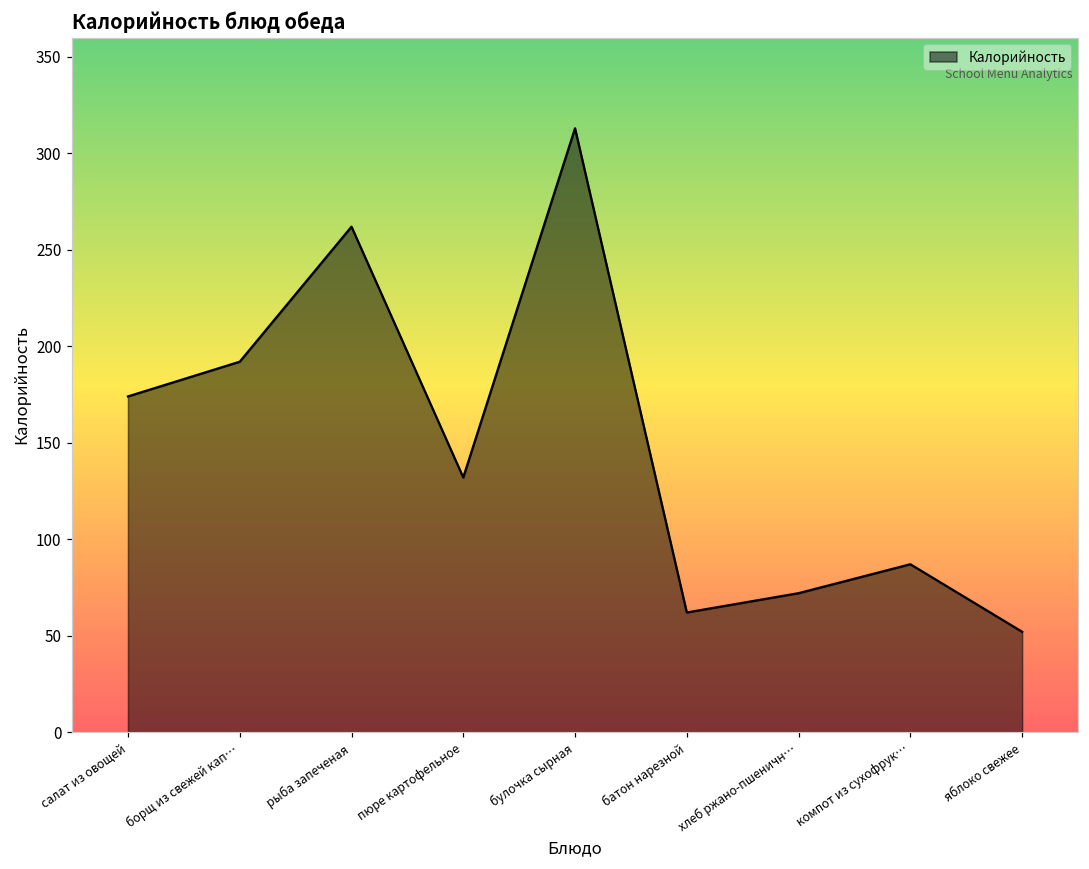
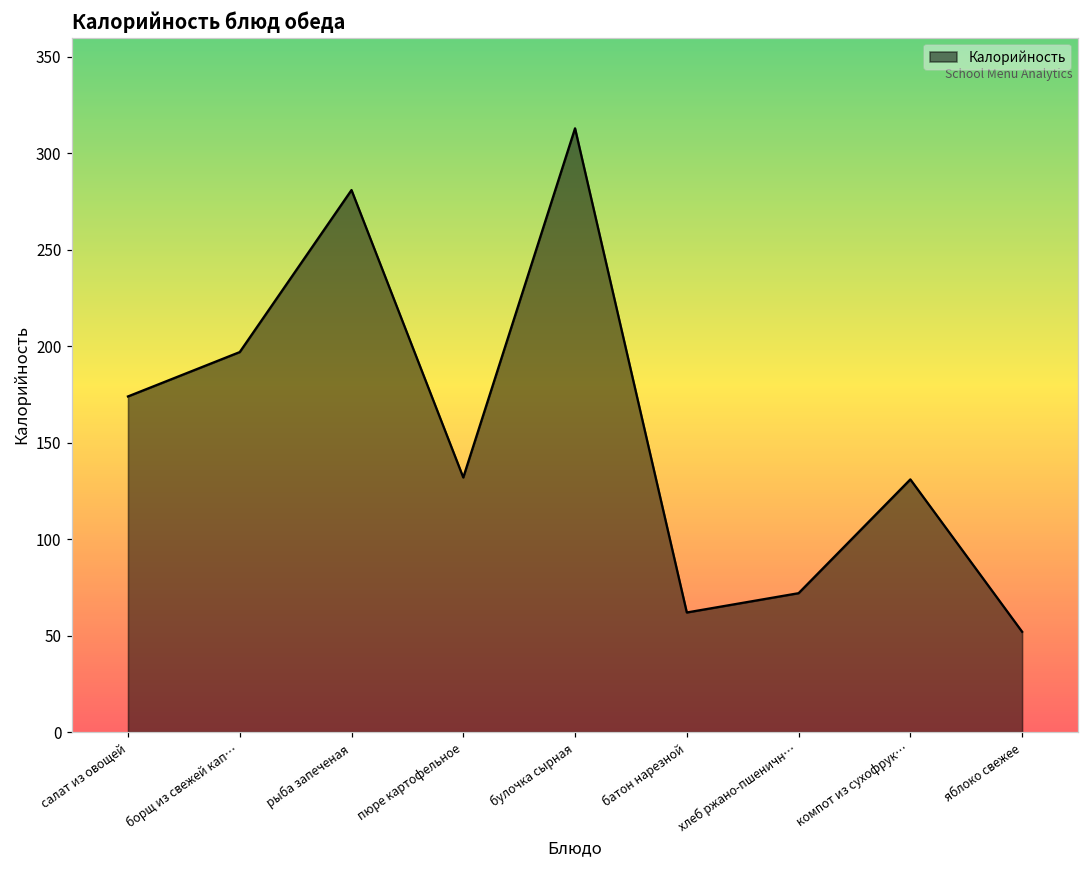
борщ из свежей кап…: 192 -> 197
рыба запеченая: 262 -> 281
компот из сухофрук…: 87 -> 131
